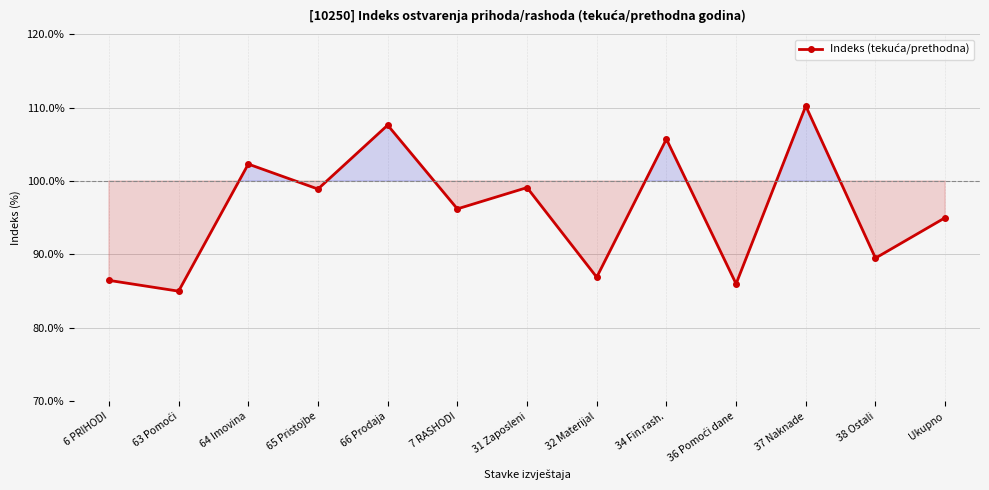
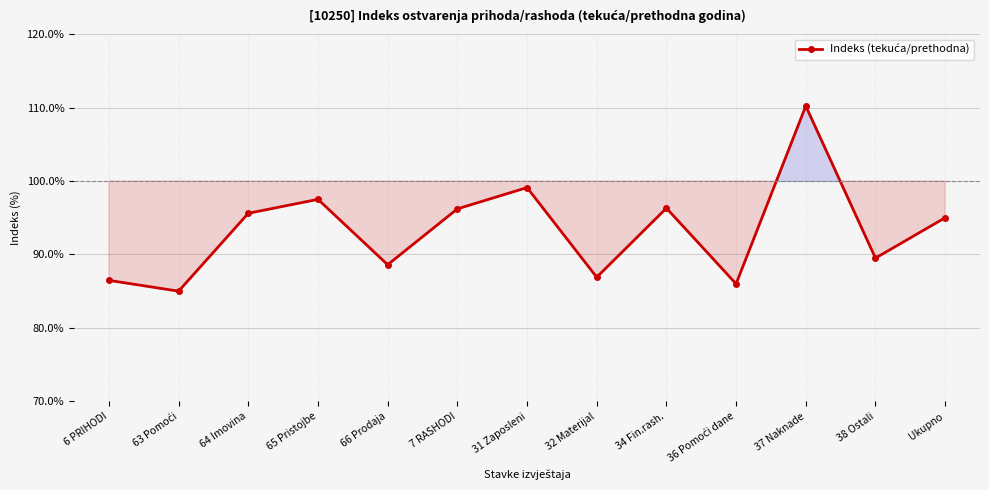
64 Imovina: 102% -> 96%
65 Pristojbe: 99% -> 98%
66 Prodaja: 108% -> 89%
34 Fin.rash.: 106% -> 96%
